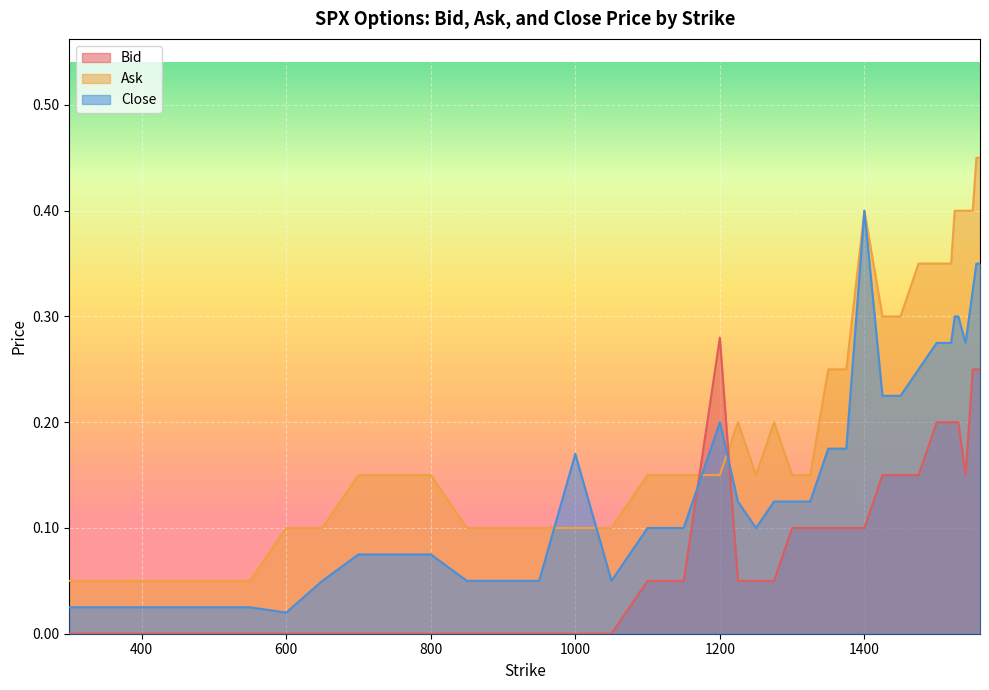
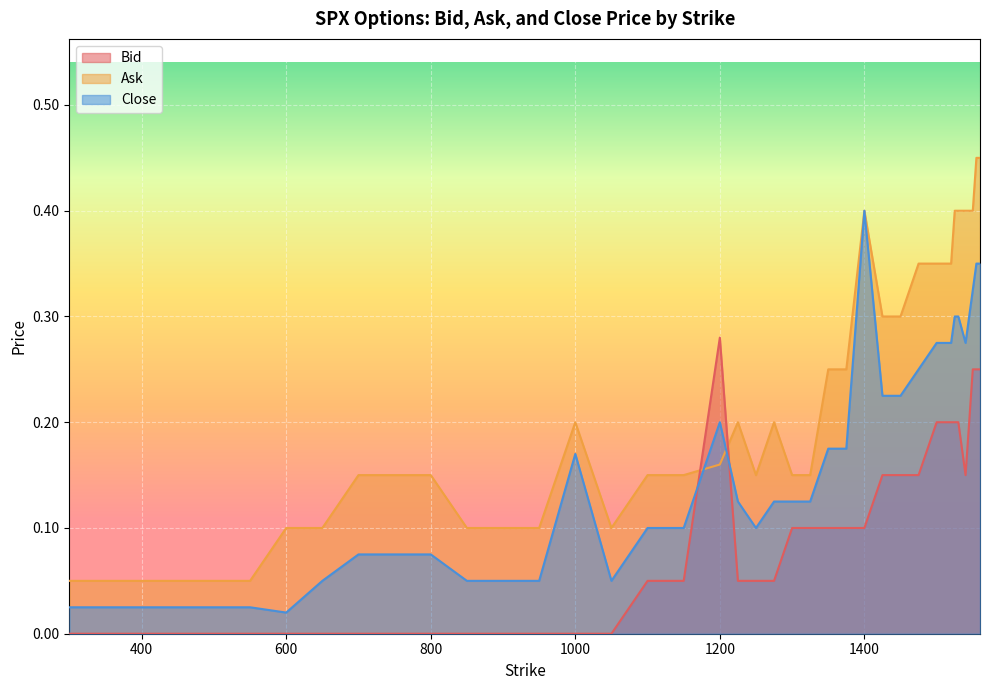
Ask, 1000: 0.1 -> 0.2
Ask, 1200: 0.15 -> 0.16
